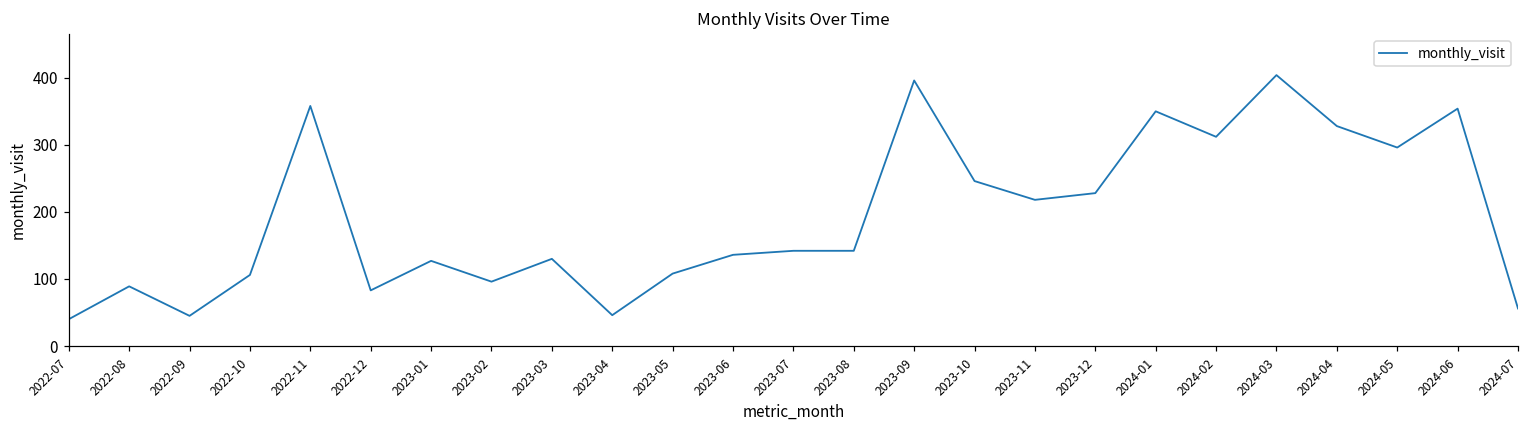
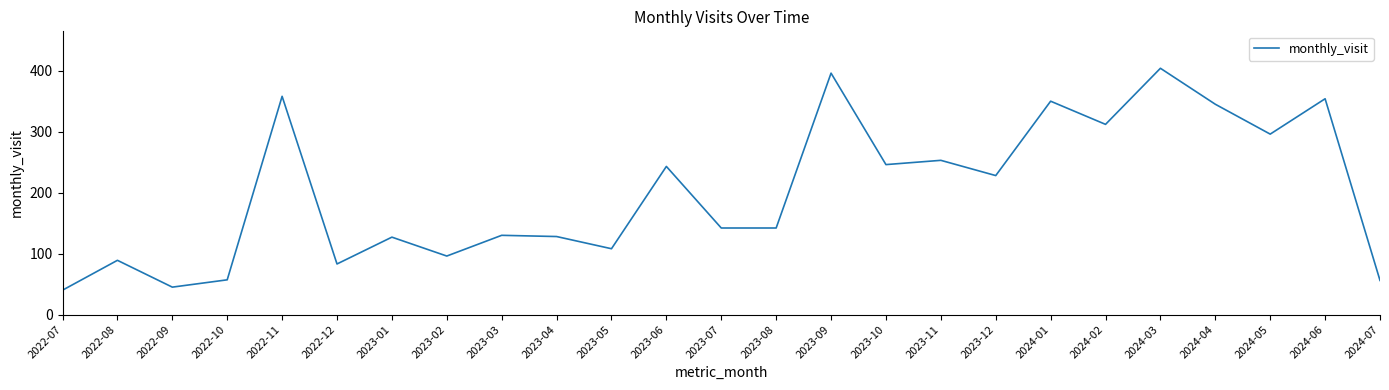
2022-10: 110 -> 60
2023-04: 50 -> 130
2023-06: 140 -> 240
2023-11: 220 -> 250
2024-04: 330 -> 350
